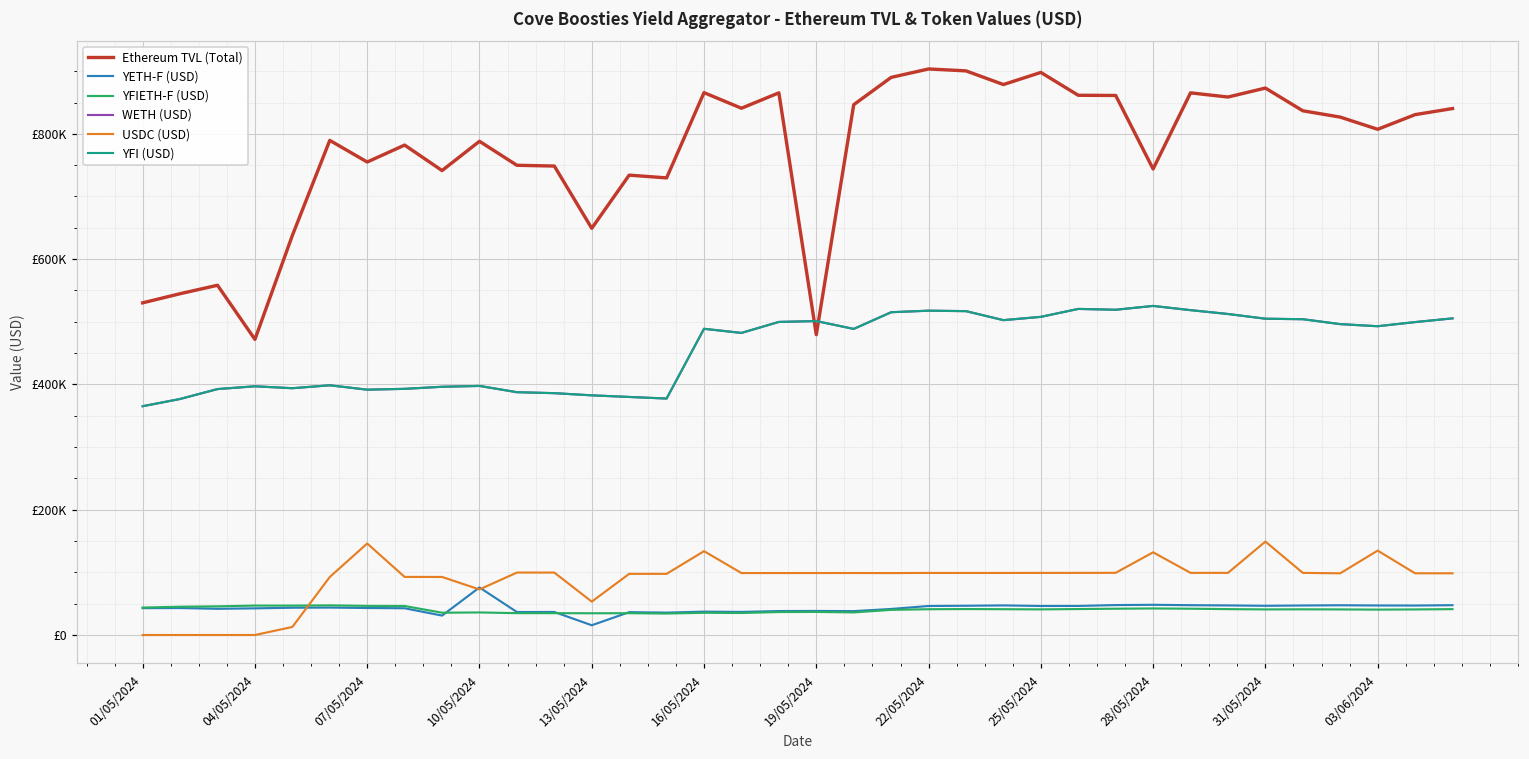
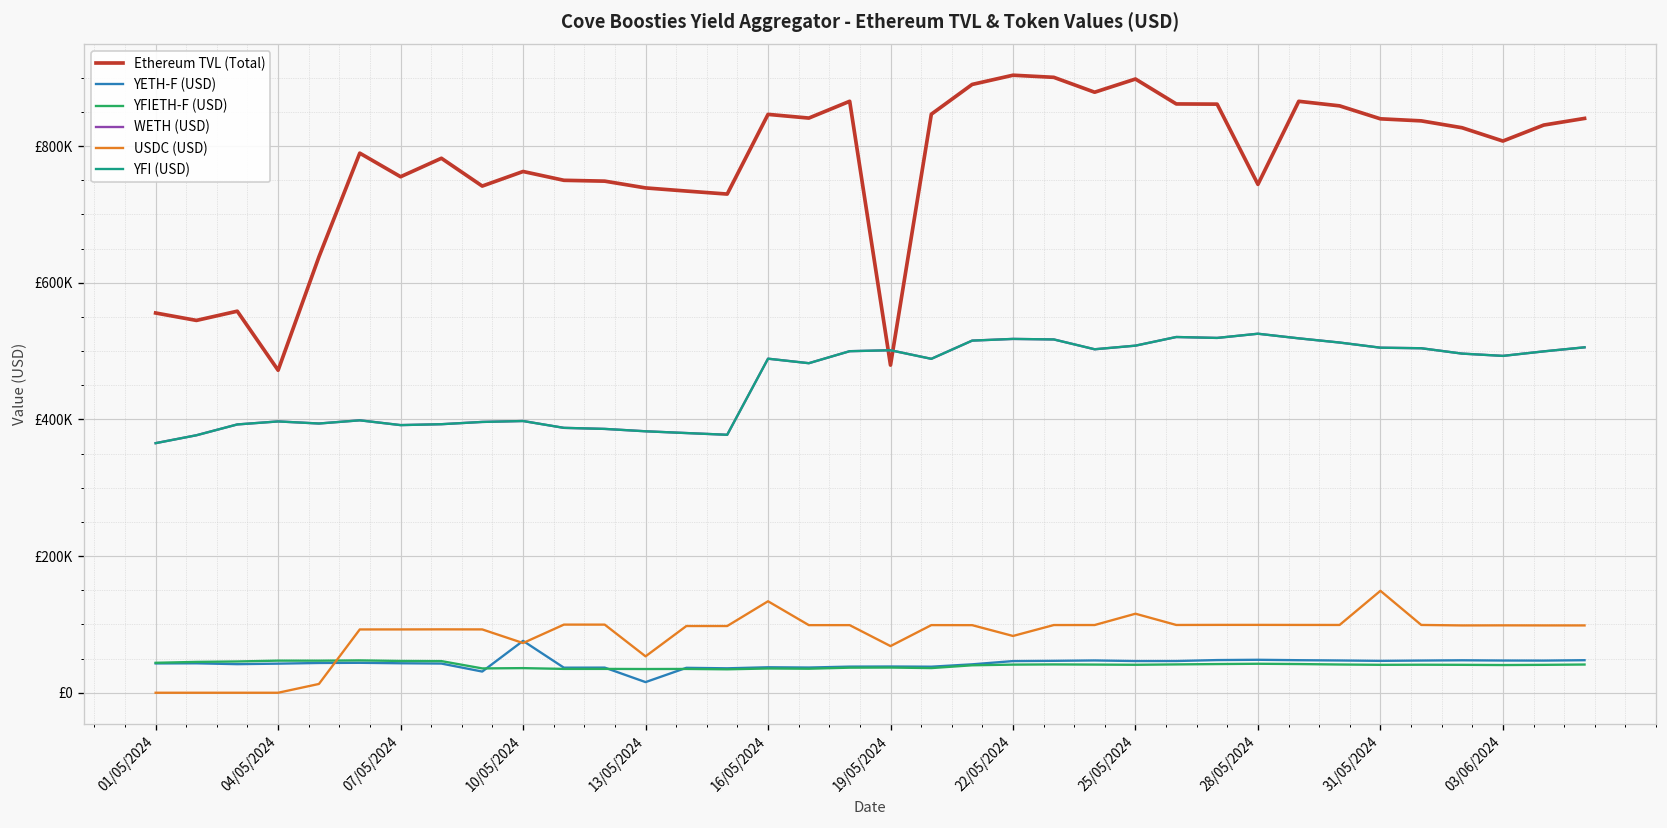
Ethereum TVL (Total), 01/05/2024: £530000 -> £560000
USDC (USD), 07/05/2024: £150000 -> £90000
Ethereum TVL (Total), 10/05/2024: £790000 -> £760000
Ethereum TVL (Total), 13/05/2024: £650000 -> £740000
Ethereum TVL (Total), 16/05/2024: £870000 -> £850000
USDC (USD), 19/05/2024: £100000 -> £70000
USDC (USD), 22/05/2024: £100000 -> £80000
USDC (USD), 25/05/2024: £100000 -> £120000
USDC (USD), 28/05/2024: £130000 -> £100000
Ethereum TVL (Total), 31/05/2024: £870000 -> £840000
USDC (USD), 03/06/2024: £130000 -> £100000
